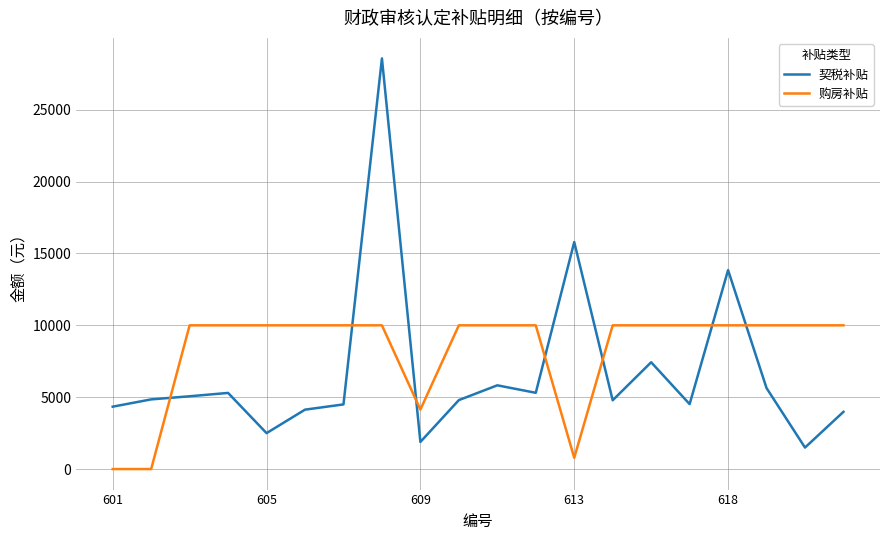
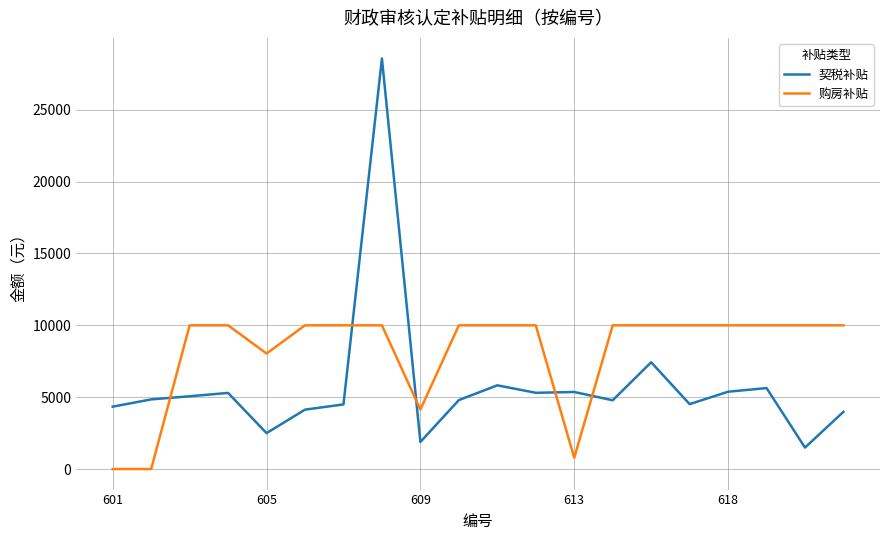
购房补贴, 605: 10000 -> 8000
契税补贴, 613: 15800 -> 5400
契税补贴, 618: 13800 -> 5400
